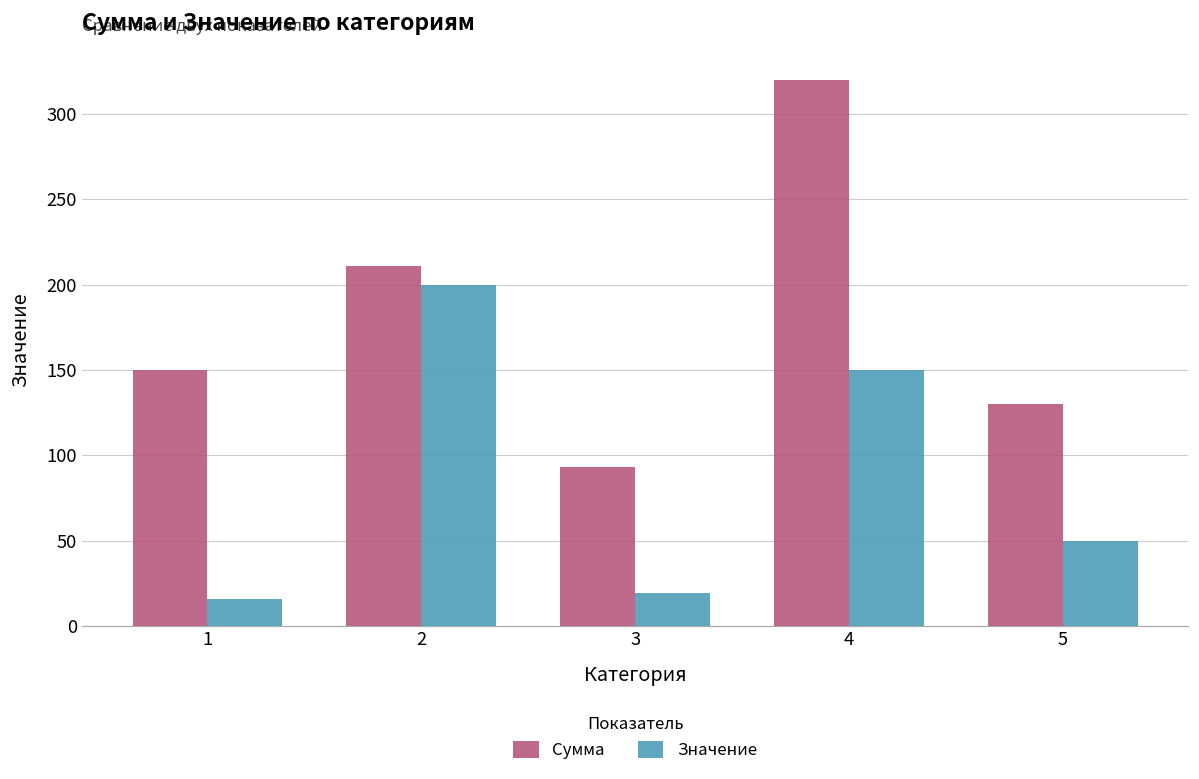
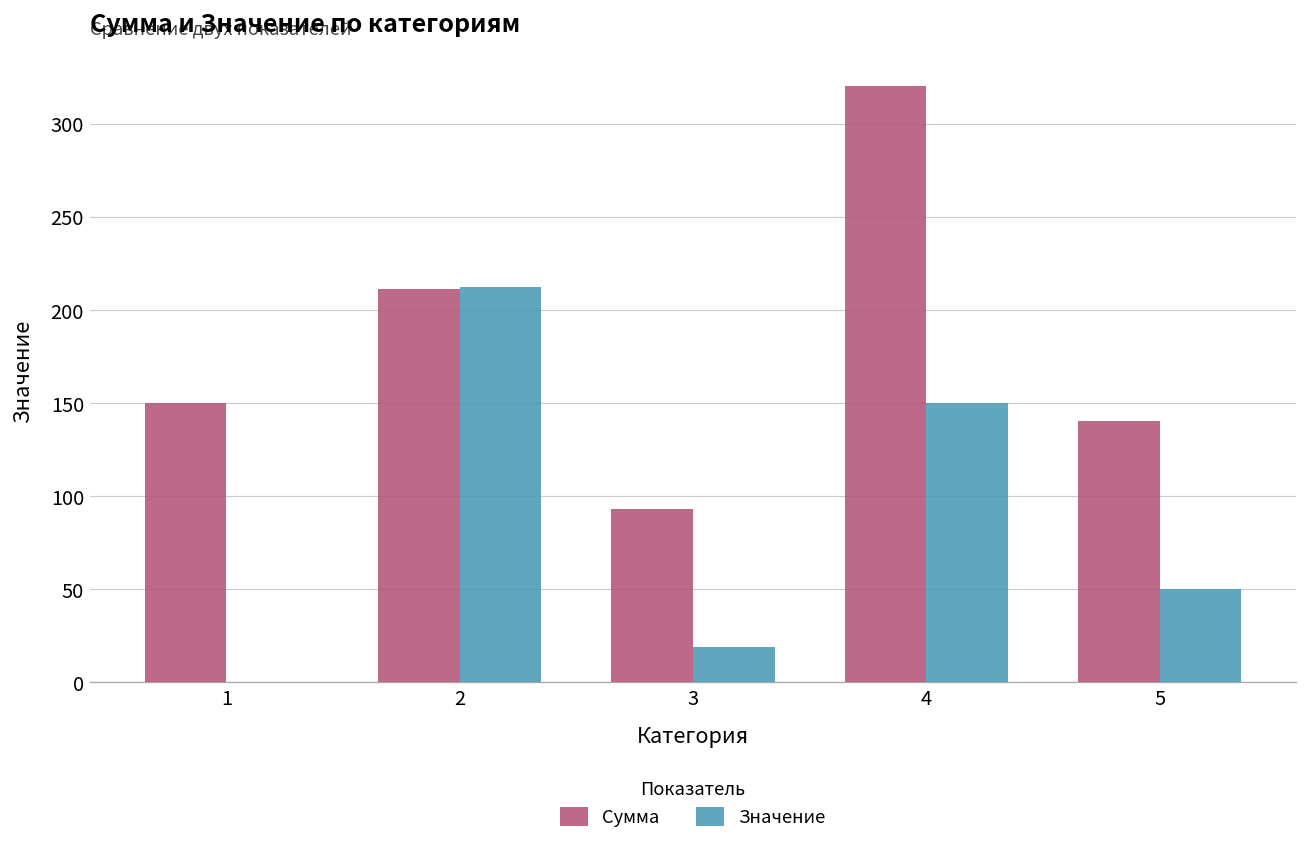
Значение, 1: 16 -> 0
Значение, 2: 200 -> 212
Сумма, 5: 130 -> 140
